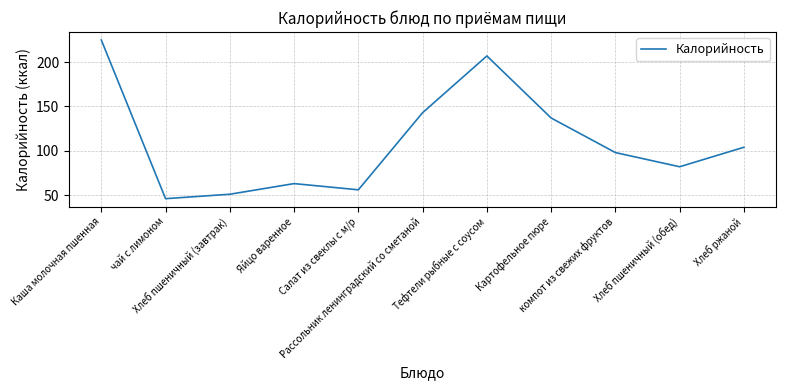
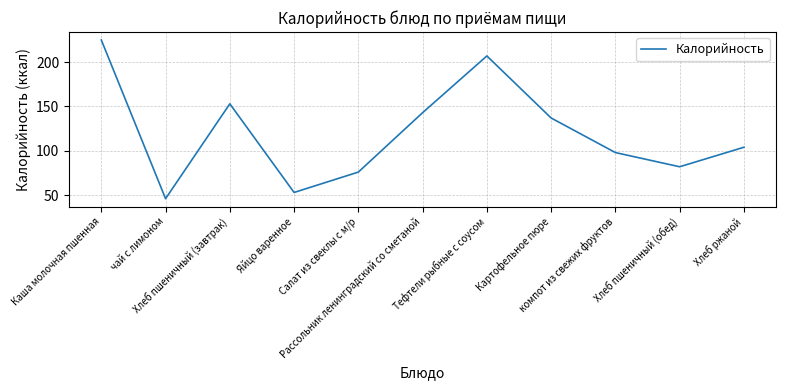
Хлеб пшеничный (завтрак): 50 -> 150
Яйцо варенное: 60 -> 50
Салат из свеклы с м/р: 60 -> 80
